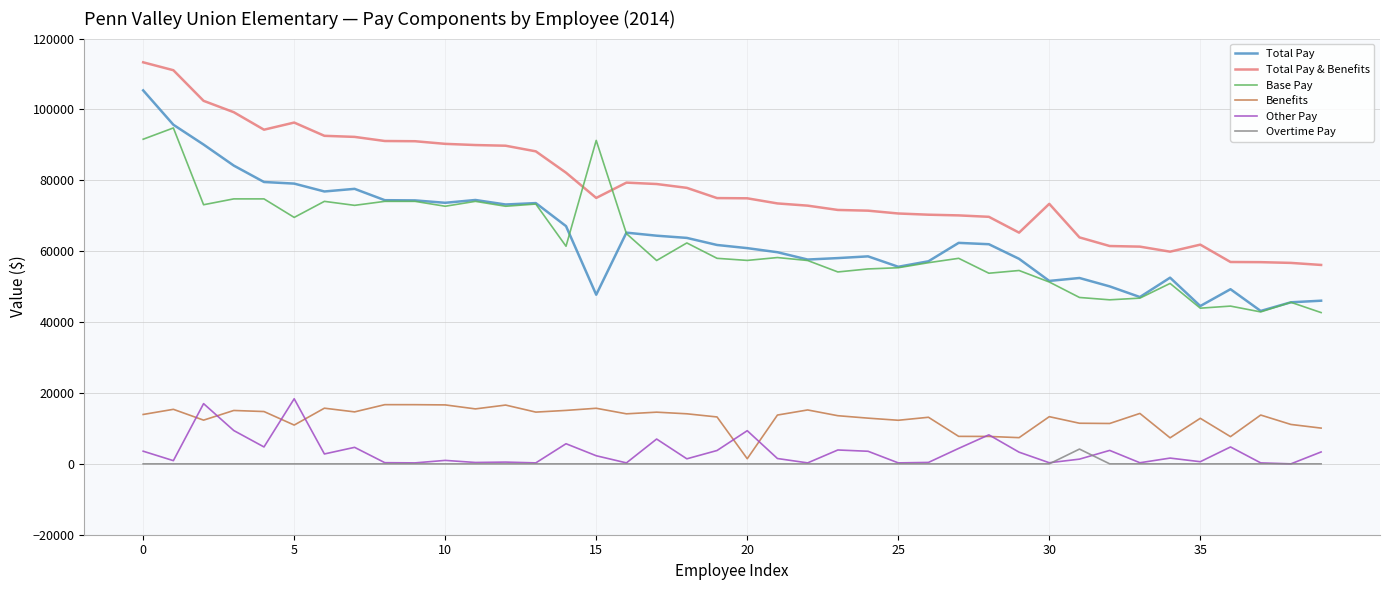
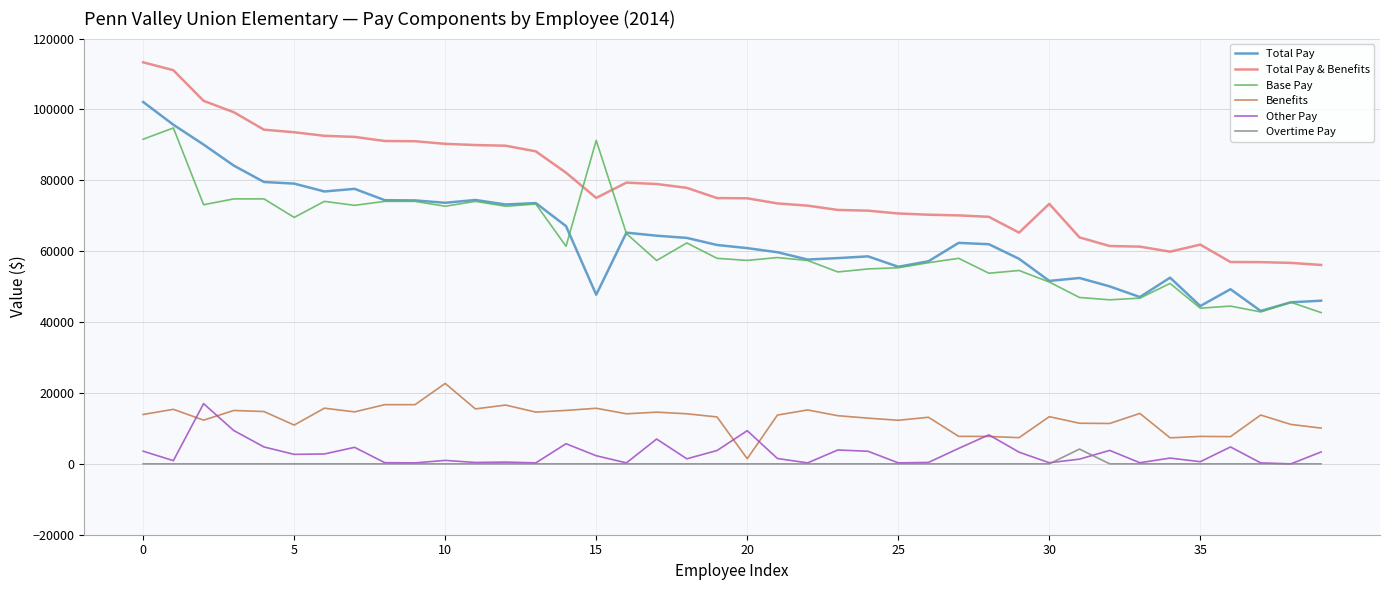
Total Pay, 0: 105000 -> 102000
Total Pay & Benefits, 5: 96000 -> 94000
Other Pay, 5: 18000 -> 3000
Benefits, 10: 17000 -> 23000
Benefits, 35: 13000 -> 8000
